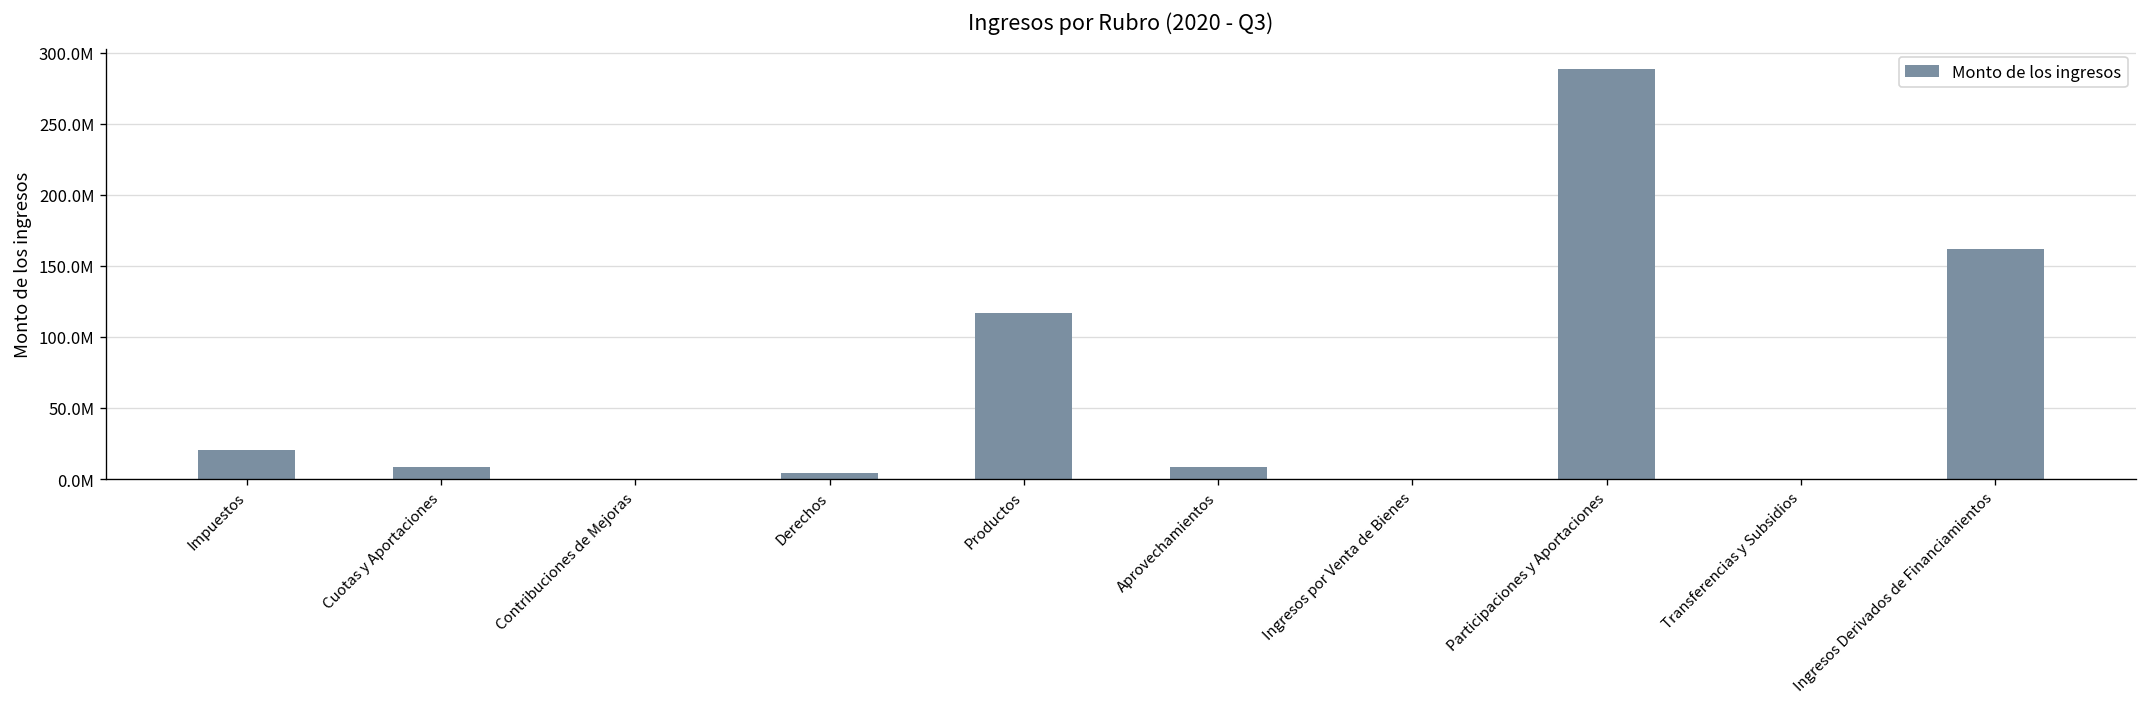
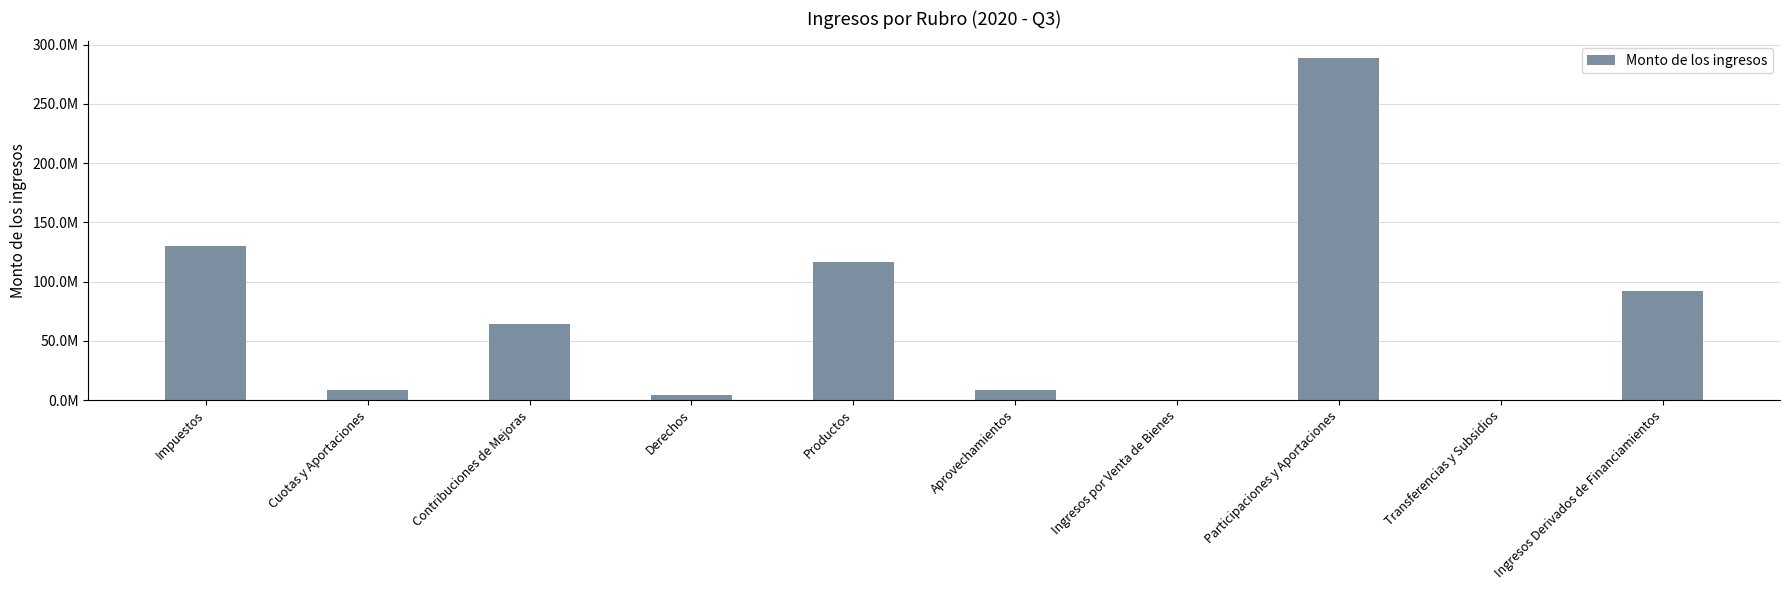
Impuestos: 21000000 -> 130000000
Contribuciones de Mejoras: 0 -> 64000000
Ingresos Derivados de Financiamientos: 162000000 -> 92000000
